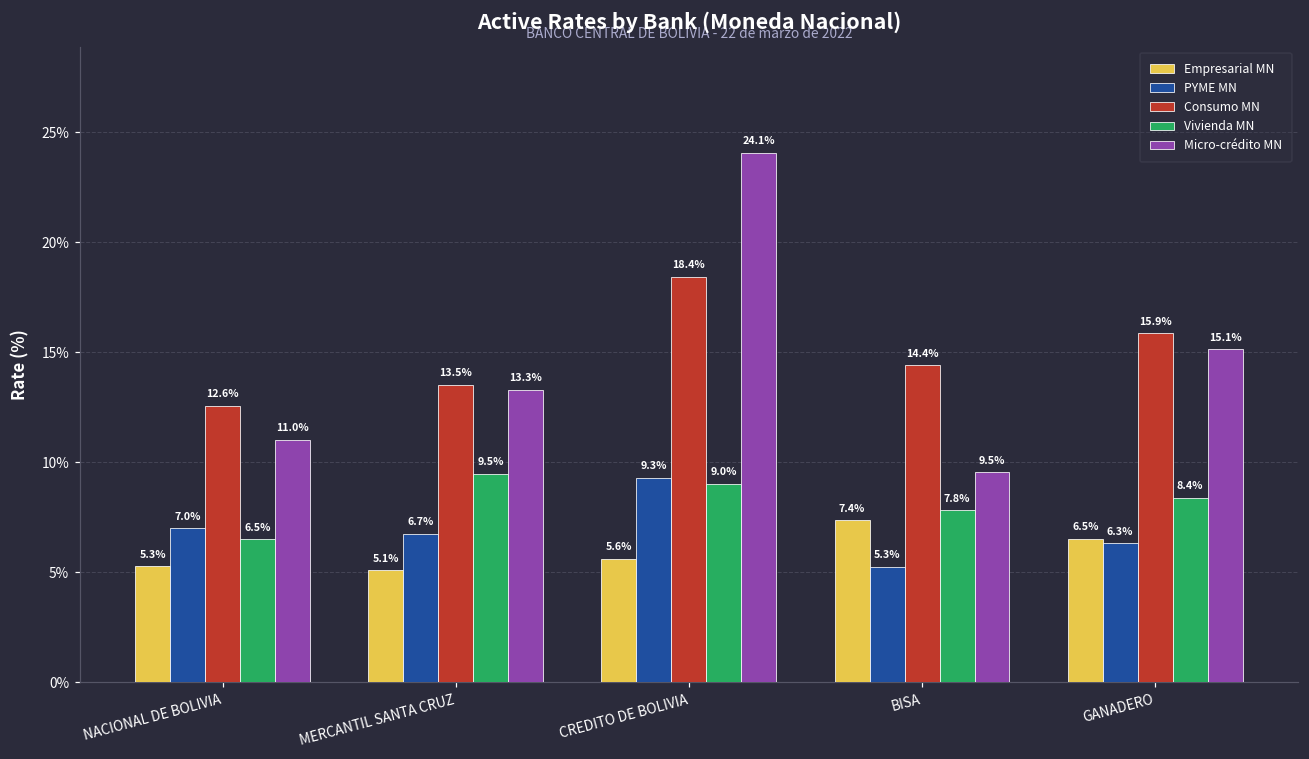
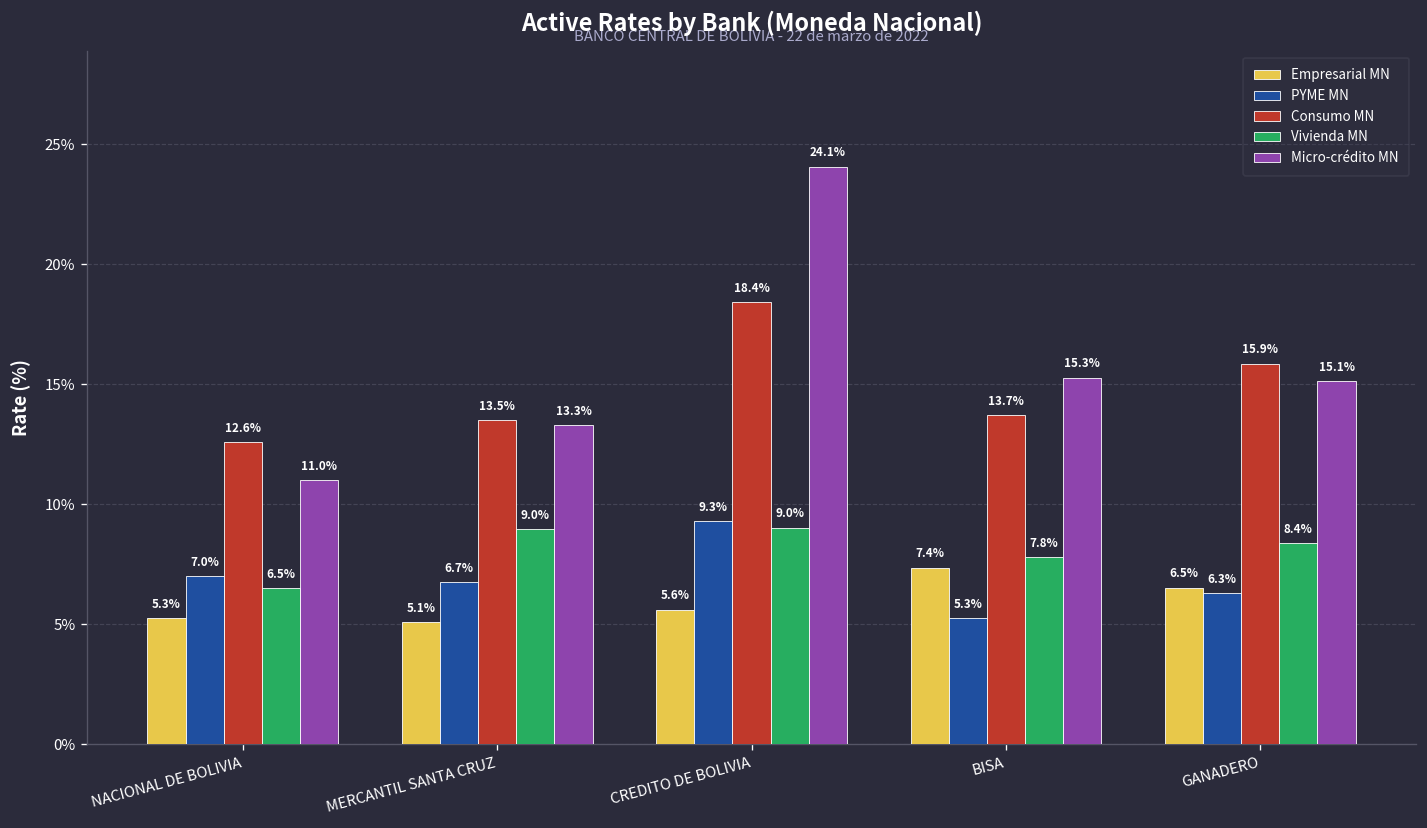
Vivienda MN, MERCANTIL SANTA CRUZ: 9.5% -> 9.0%
Consumo MN, BISA: 14.4% -> 13.7%
Micro-crédito MN, BISA: 9.5% -> 15.3%
